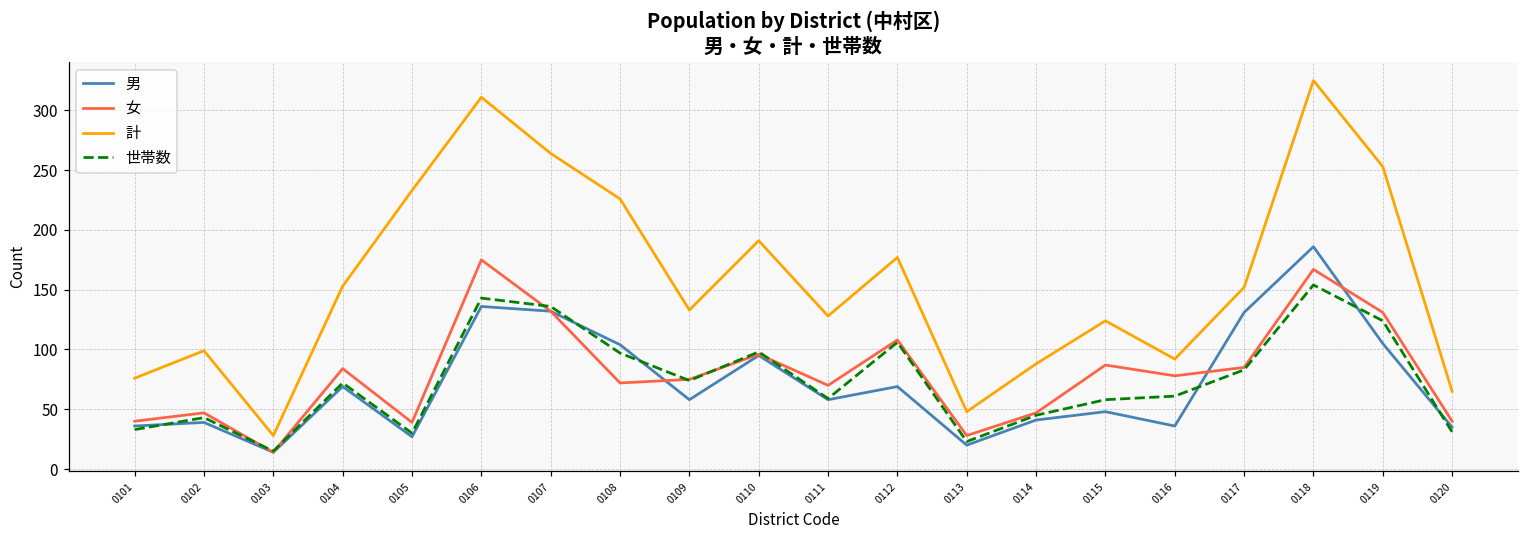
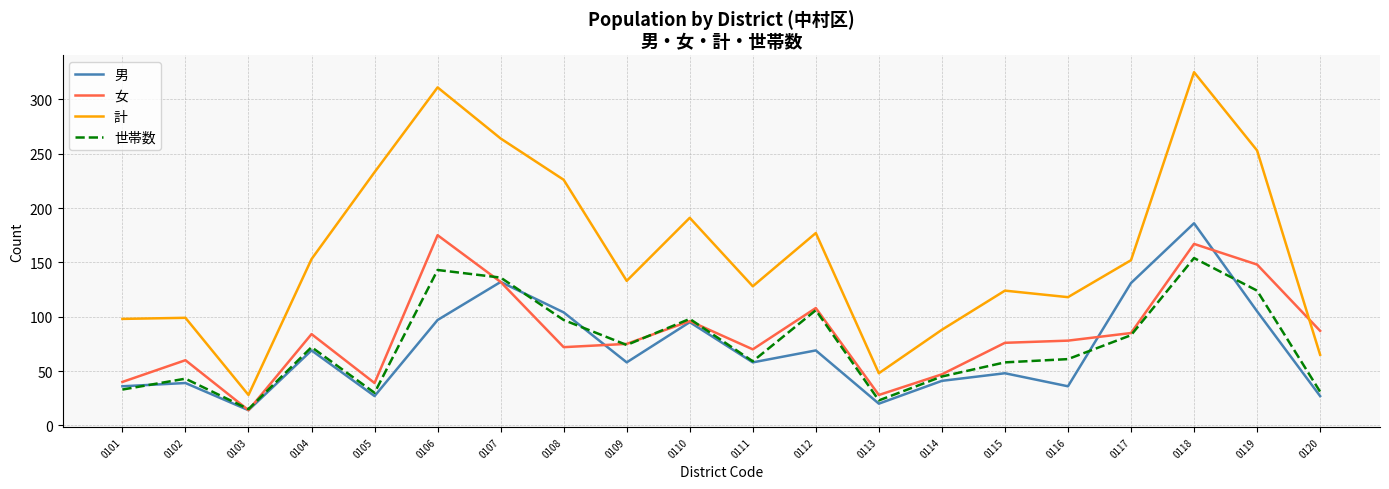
計, 0101: 76 -> 98
女, 0102: 47 -> 60
男, 0106: 136 -> 97
女, 0115: 87 -> 76
計, 0116: 92 -> 118
女, 0119: 131 -> 148
男, 0120: 35 -> 27
女, 0120: 40 -> 87
